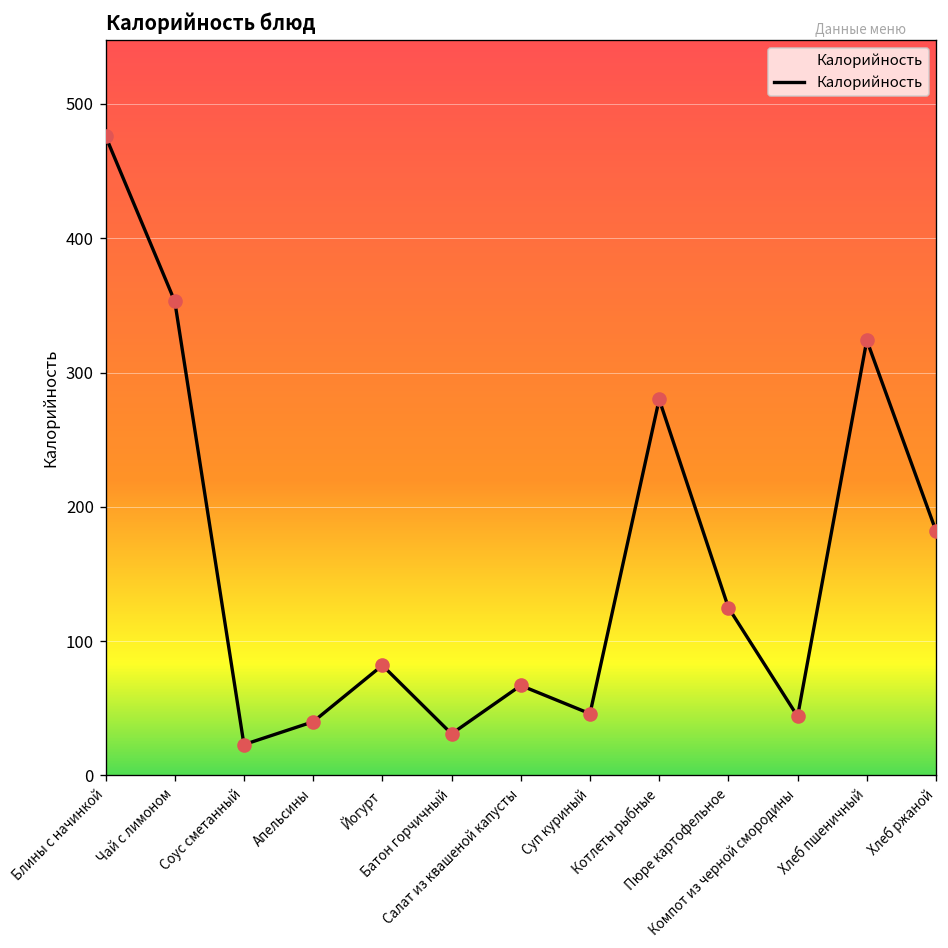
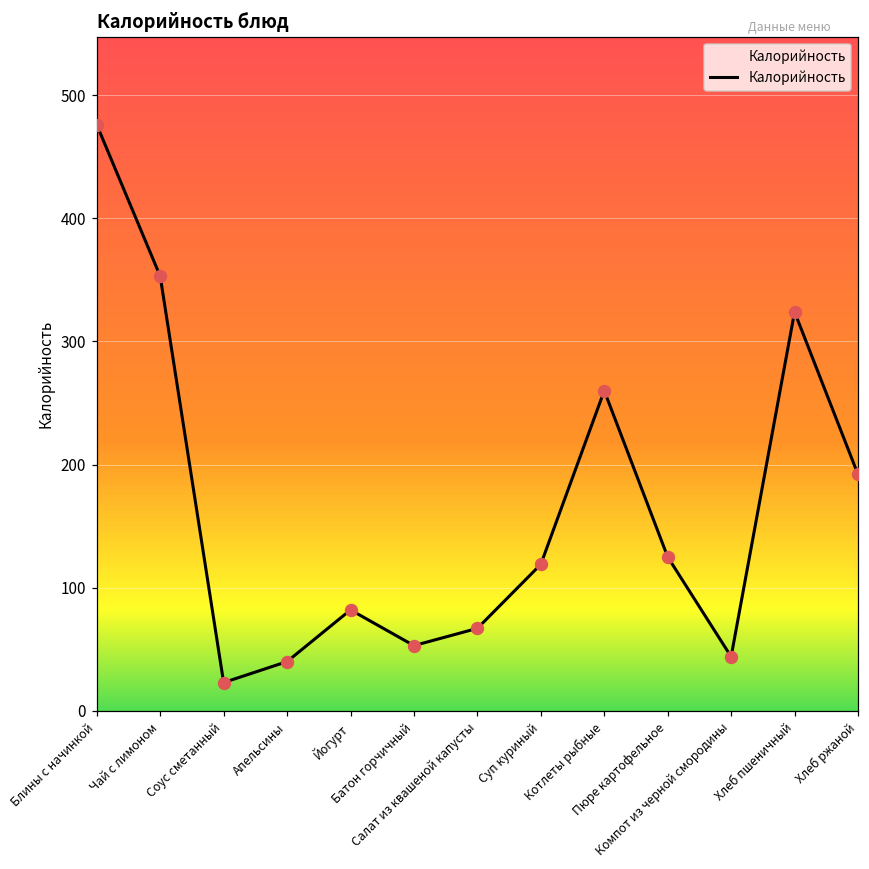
Батон горчичный: 31 -> 53
Суп куриный: 46 -> 119
Котлеты рыбные: 280 -> 260
Хлеб ржаной: 182 -> 192
